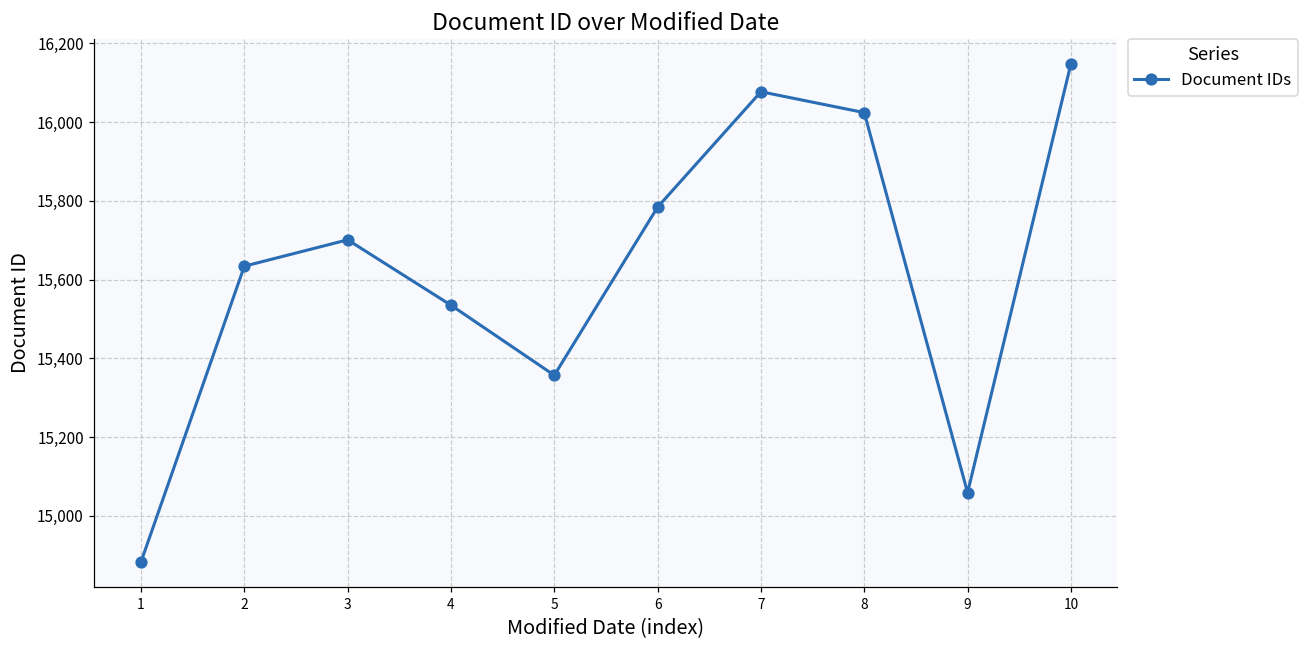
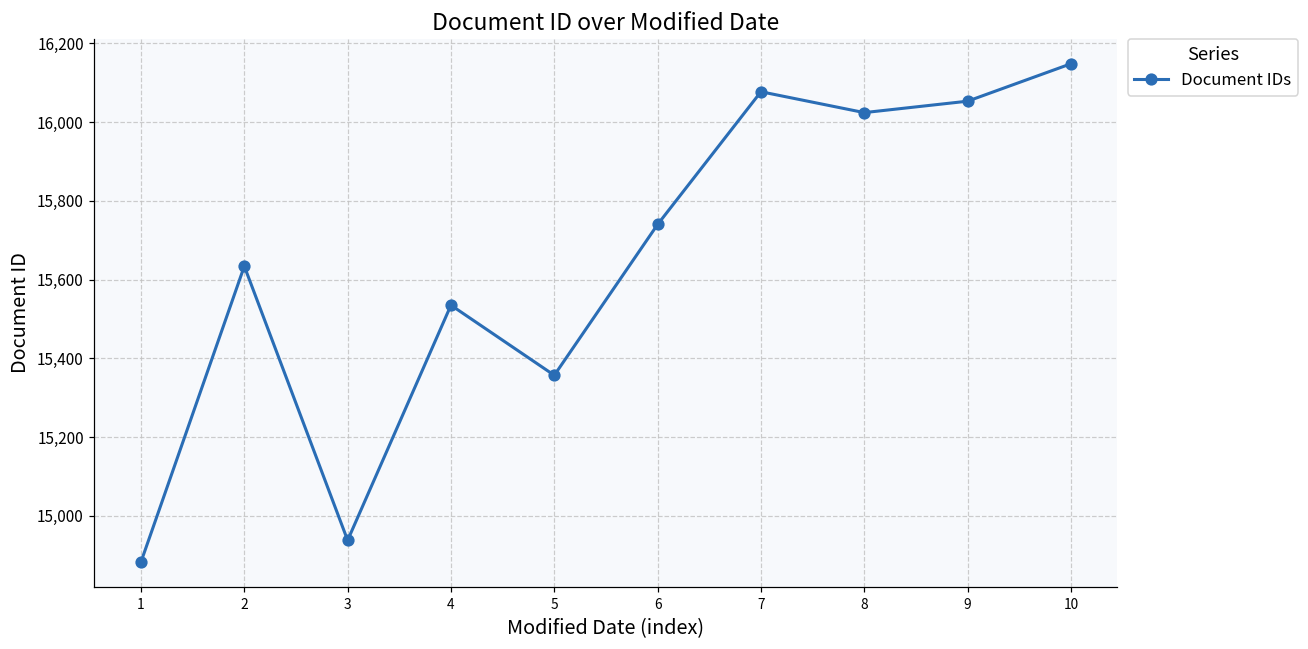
3: 15,700 -> 14,940
6: 15,780 -> 15,740
9: 15,060 -> 16,050
